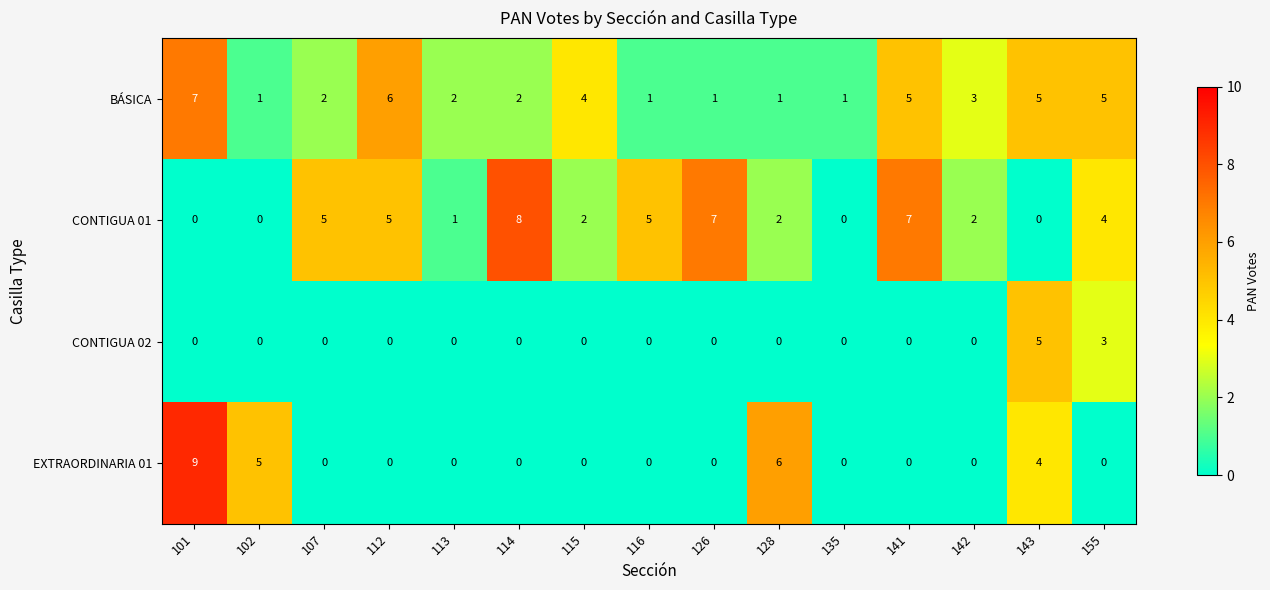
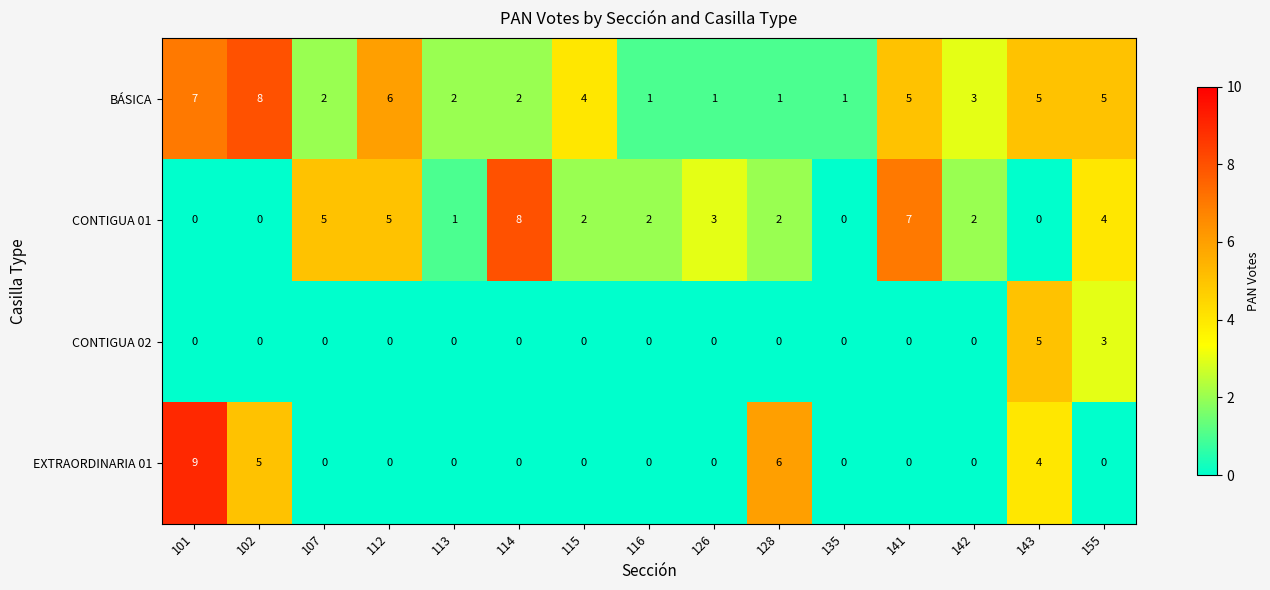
BÁSICA, 102: 1 -> 8
CONTIGUA 01, 116: 5 -> 2
CONTIGUA 01, 126: 7 -> 3
